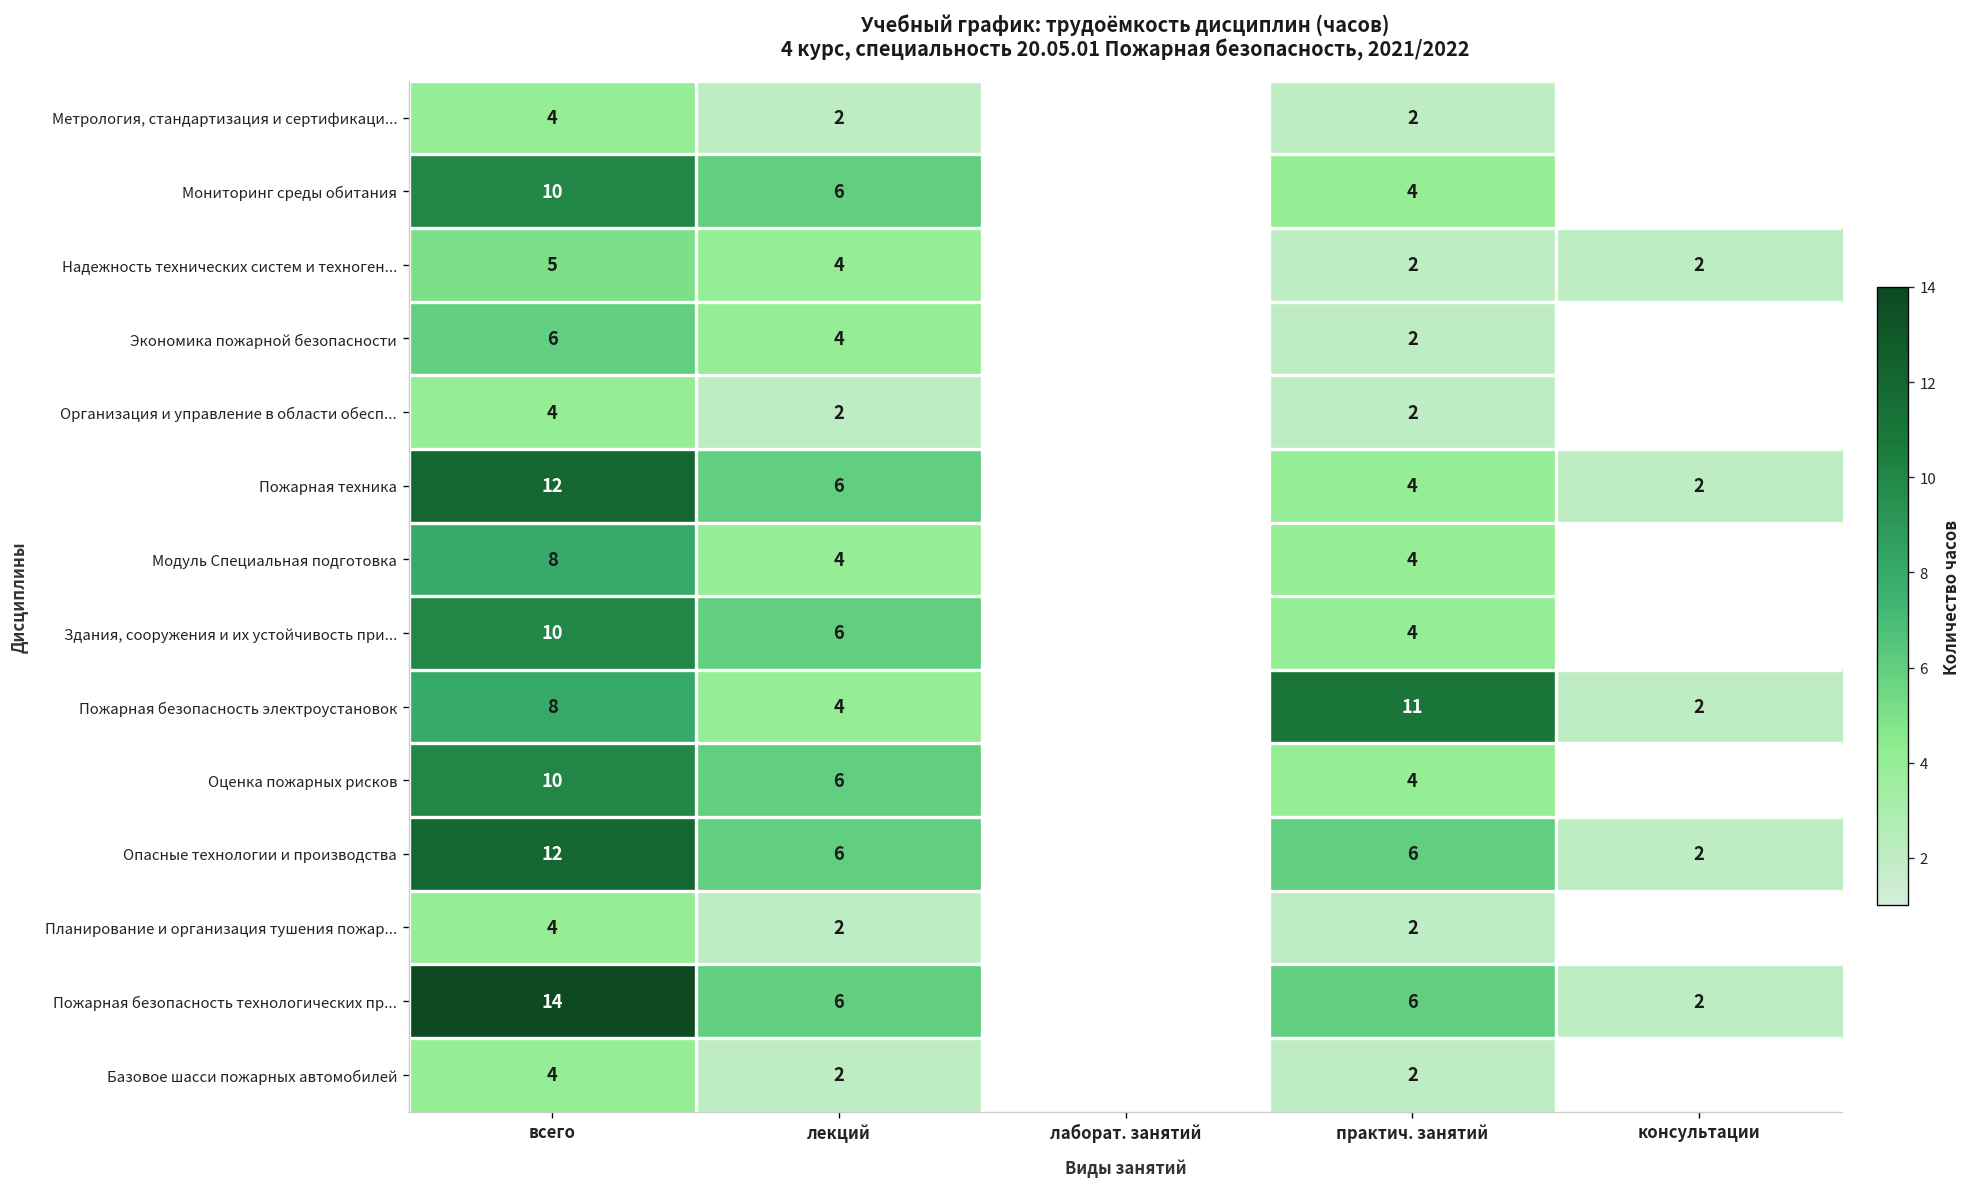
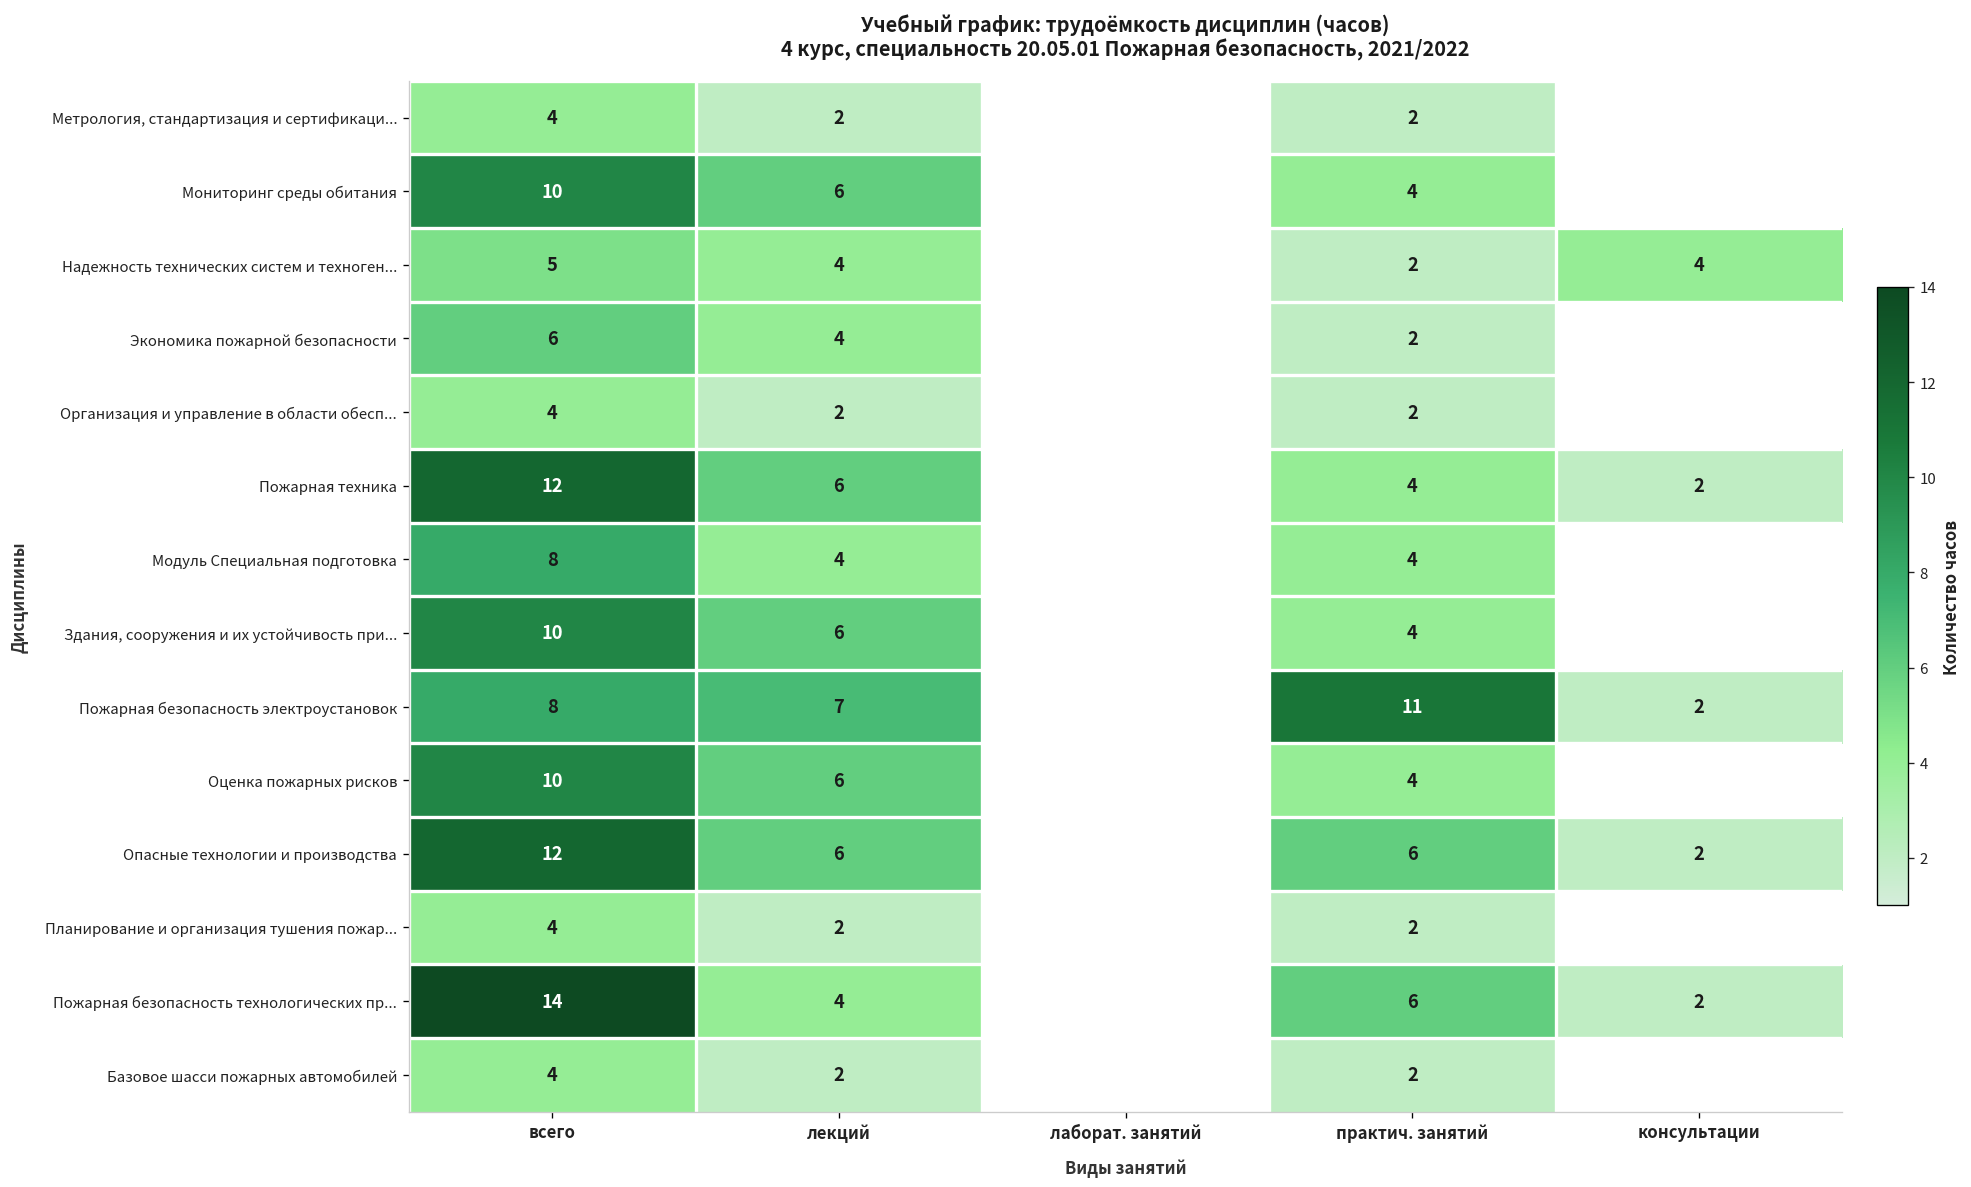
Надежность технических систем и техноген..., консультации: 2 -> 4
Пожарная безопасность электроустановок, лекций: 4 -> 7
Пожарная безопасность технологических пр..., лекций: 6 -> 4
